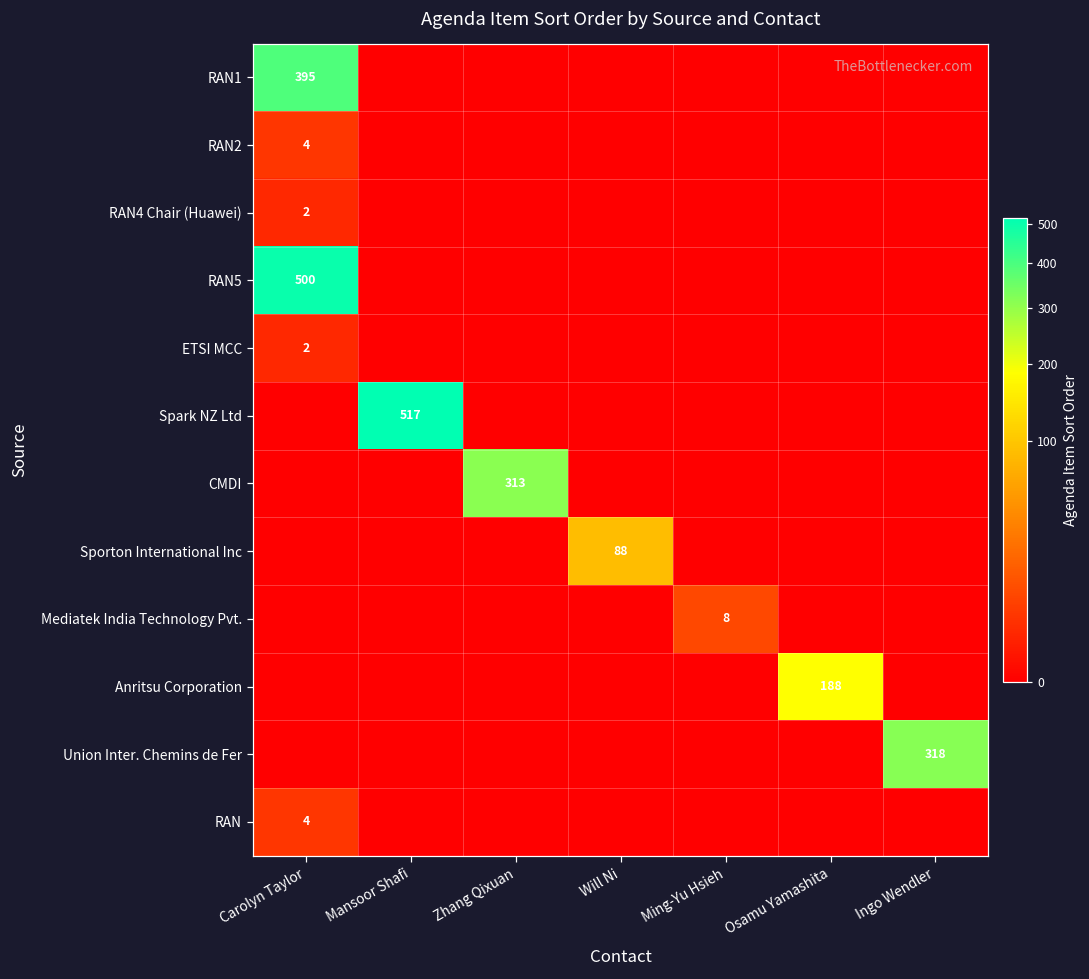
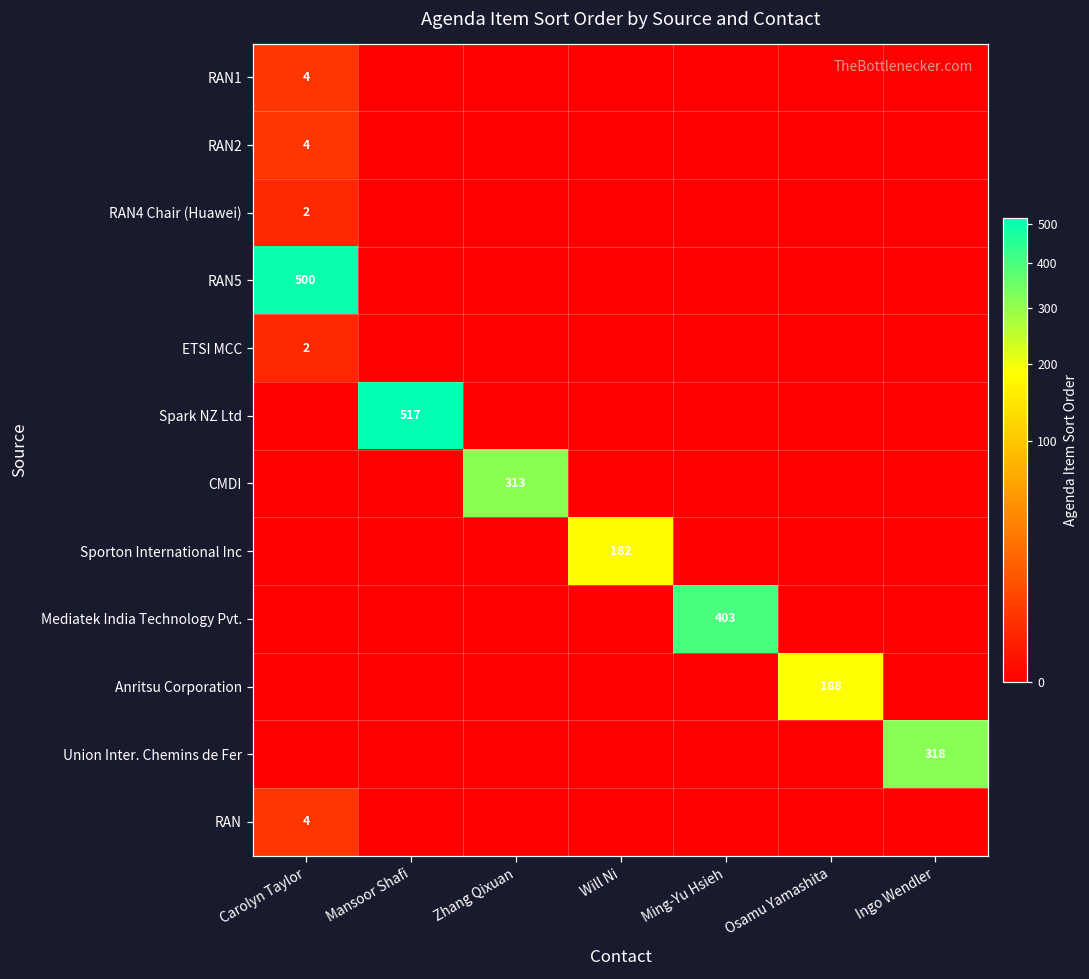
RAN1, Carolyn Taylor: 395 -> 4
Sporton International Inc, Will Ni: 88 -> 182
Mediatek India Technology Pvt., Ming-Yu Hsieh: 8 -> 403
